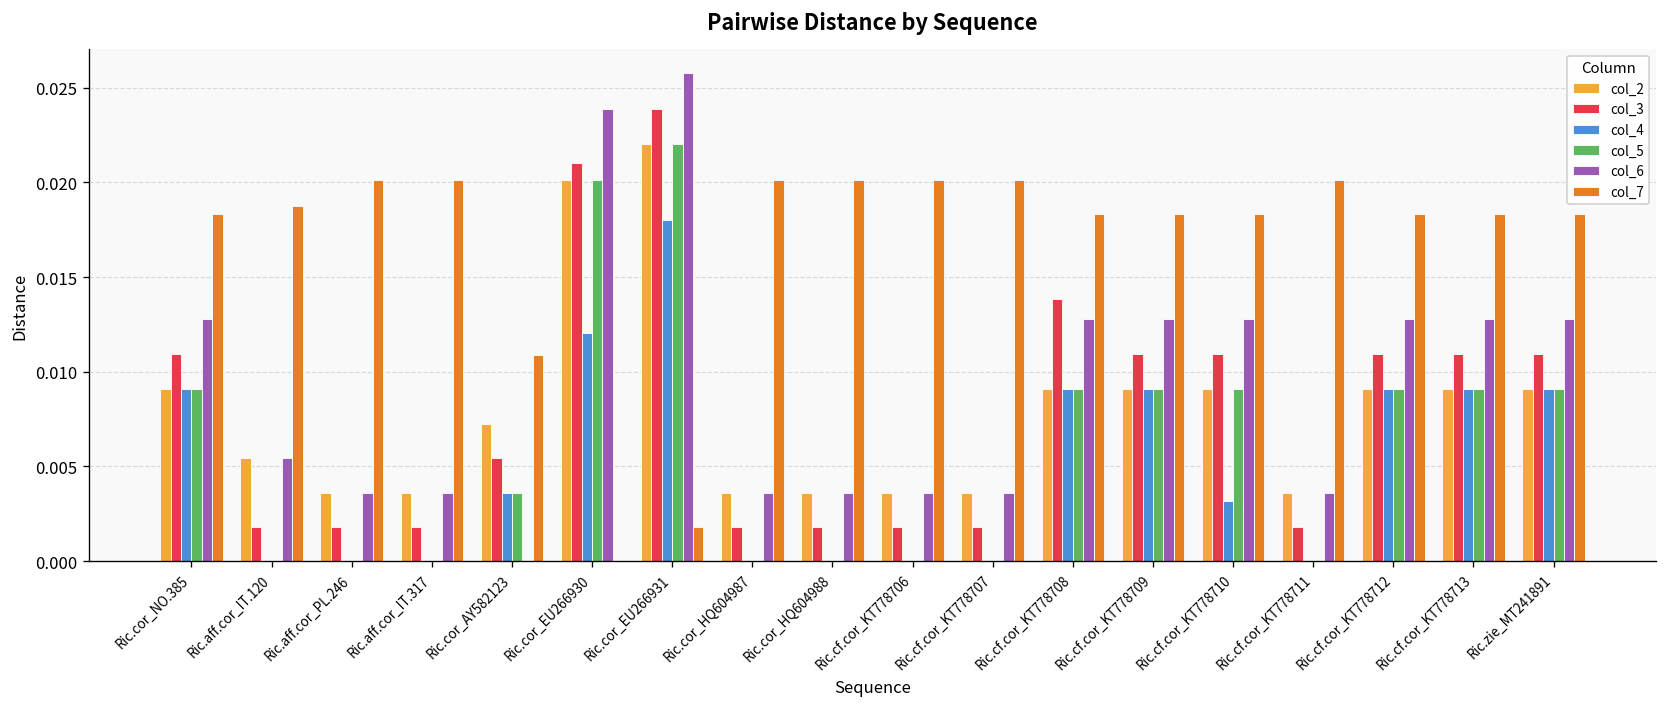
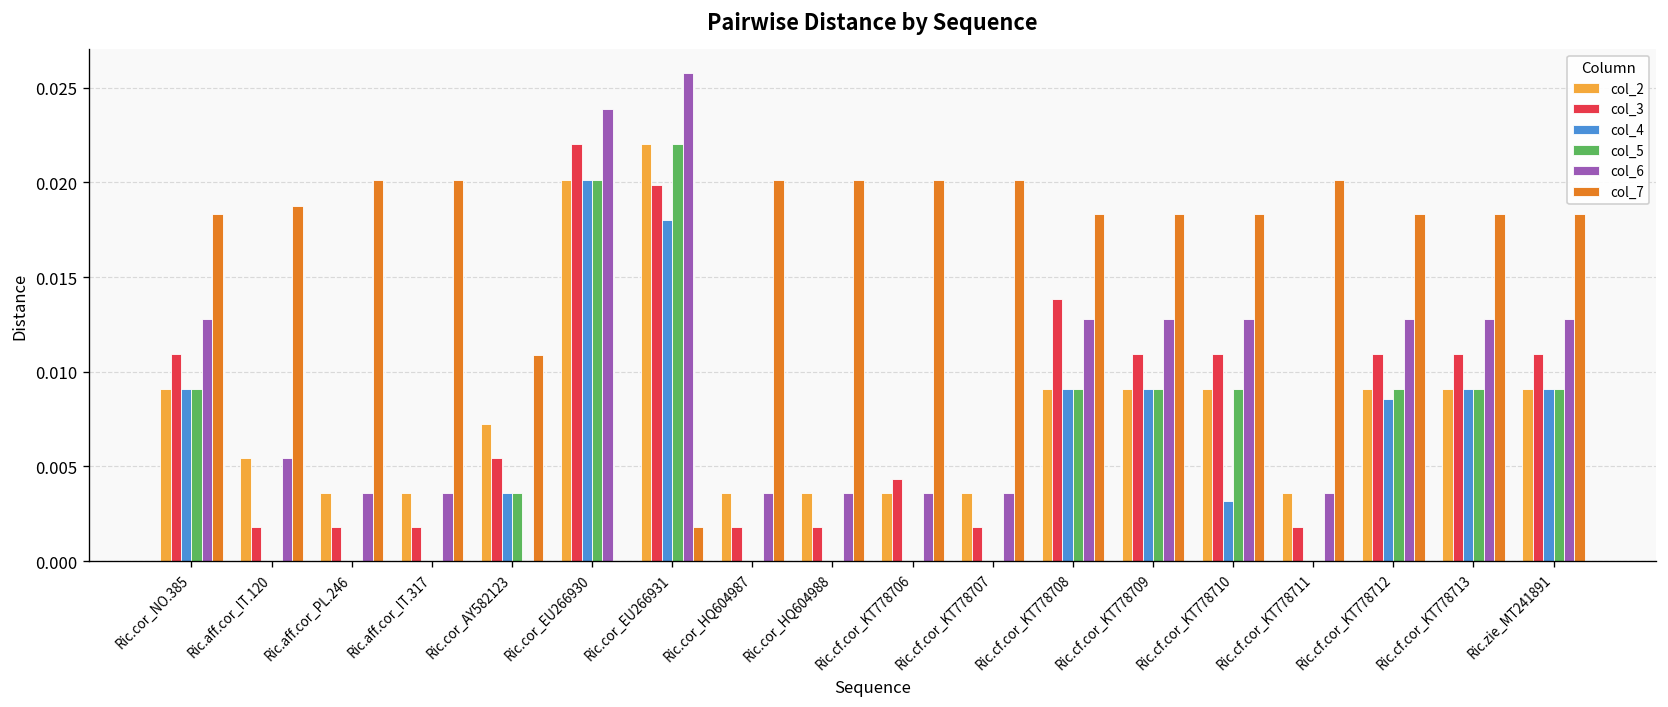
col_3, Ric.cor_EU266930: 0.0210 -> 0.0220
col_4, Ric.cor_EU266930: 0.0120 -> 0.0201
col_3, Ric.cor_EU266931: 0.0239 -> 0.0199
col_3, Ric.cf.cor_KT778706: 0.0018 -> 0.0043
col_4, Ric.cf.cor_KT778712: 0.0091 -> 0.0086
